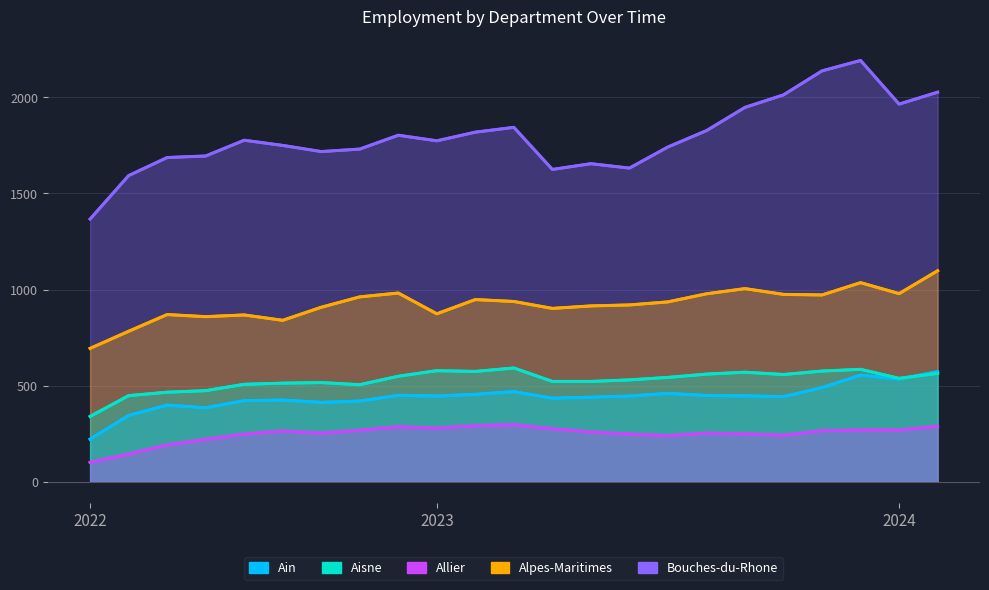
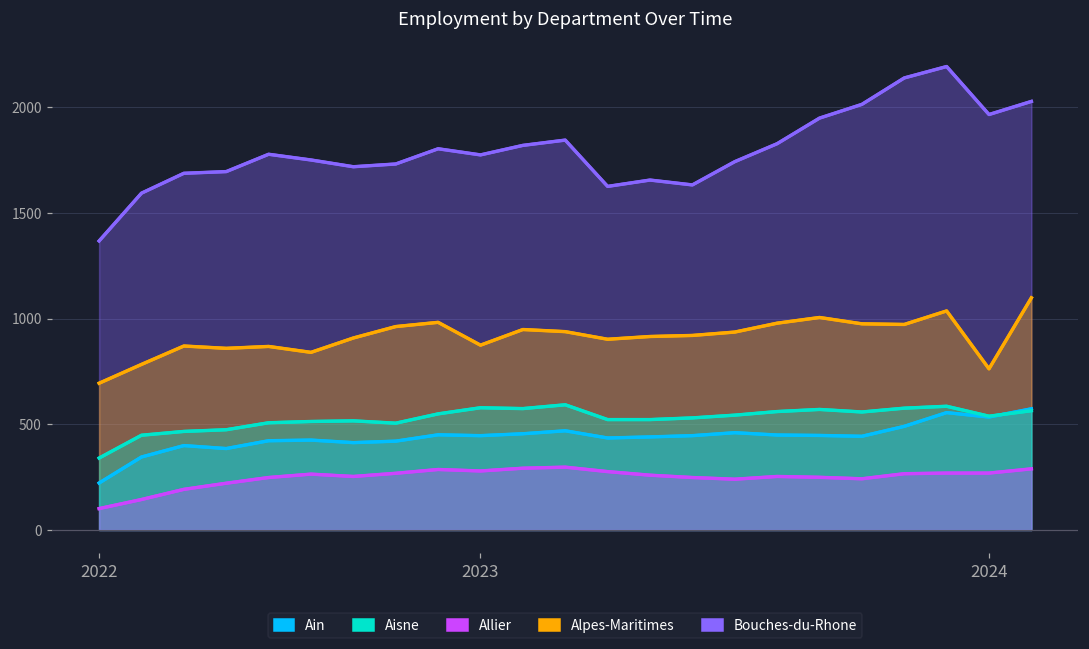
Alpes-Maritimes, 2024: 980 -> 760
